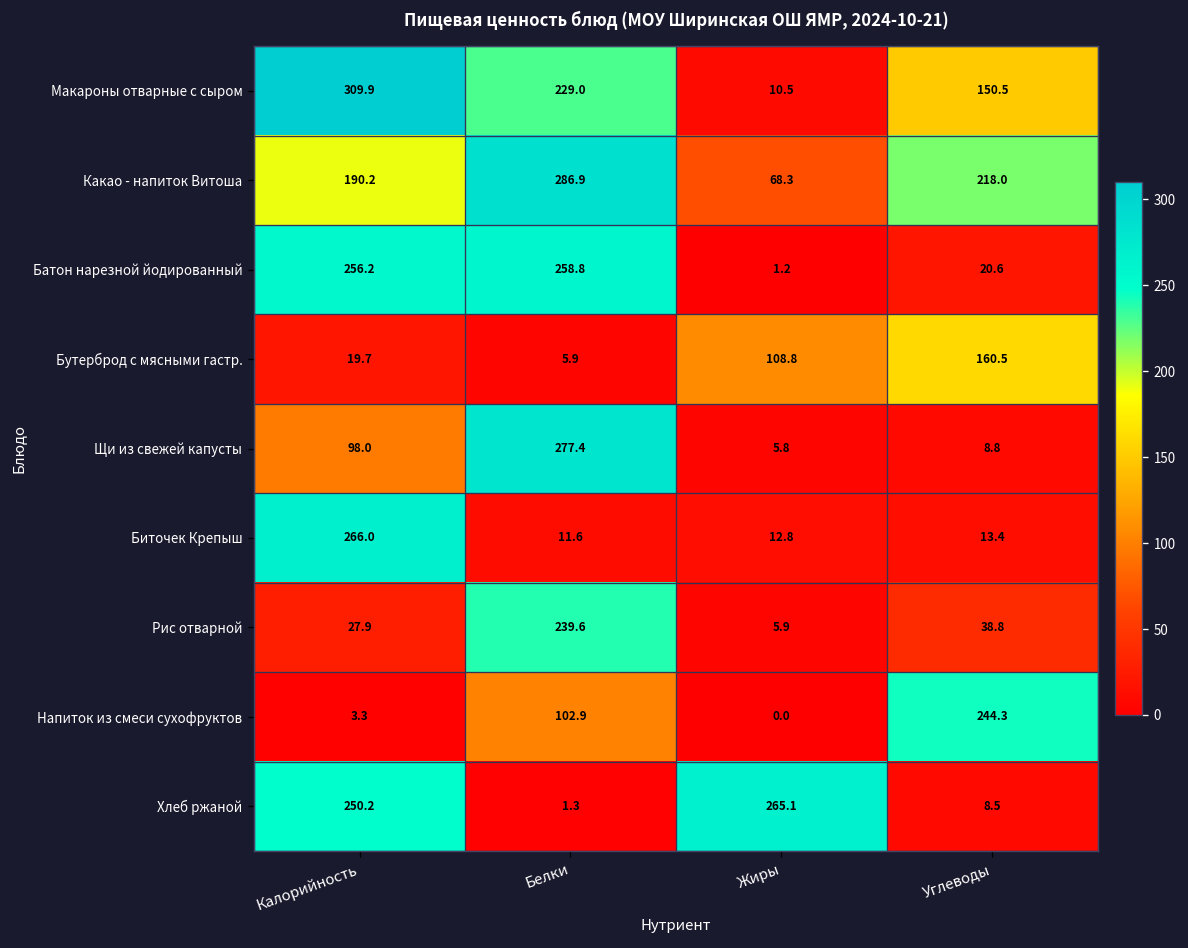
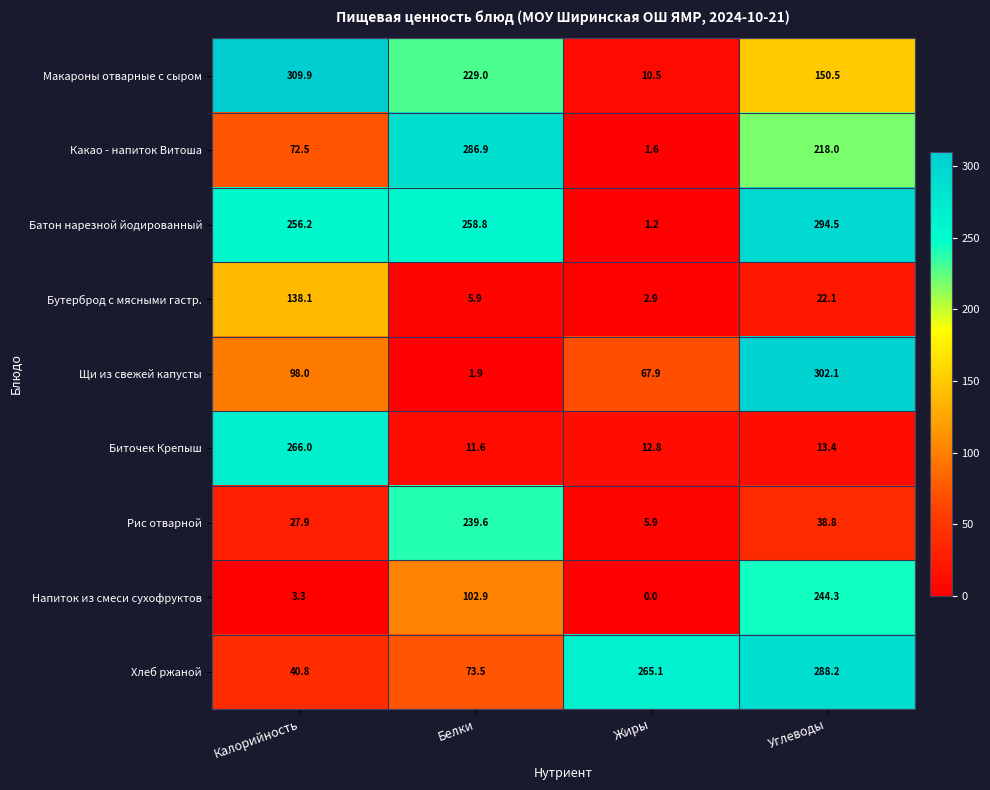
Какао - напиток Витоша, Калорийность: 190.2 -> 72.5
Какао - напиток Витоша, Жиры: 68.3 -> 1.6
Батон нарезной йодированный, Углеводы: 20.6 -> 294.5
Бутерброд с мясными гастр., Калорийность: 19.7 -> 138.1
Бутерброд с мясными гастр., Жиры: 108.8 -> 2.9
Бутерброд с мясными гастр., Углеводы: 160.5 -> 22.1
Щи из свежей капусты, Белки: 277.4 -> 1.9
Щи из свежей капусты, Жиры: 5.8 -> 67.9
Щи из свежей капусты, Углеводы: 8.8 -> 302.1
Хлеб ржаной, Калорийность: 250.2 -> 40.8
Хлеб ржаной, Белки: 1.3 -> 73.5
Хлеб ржаной, Углеводы: 8.5 -> 288.2
